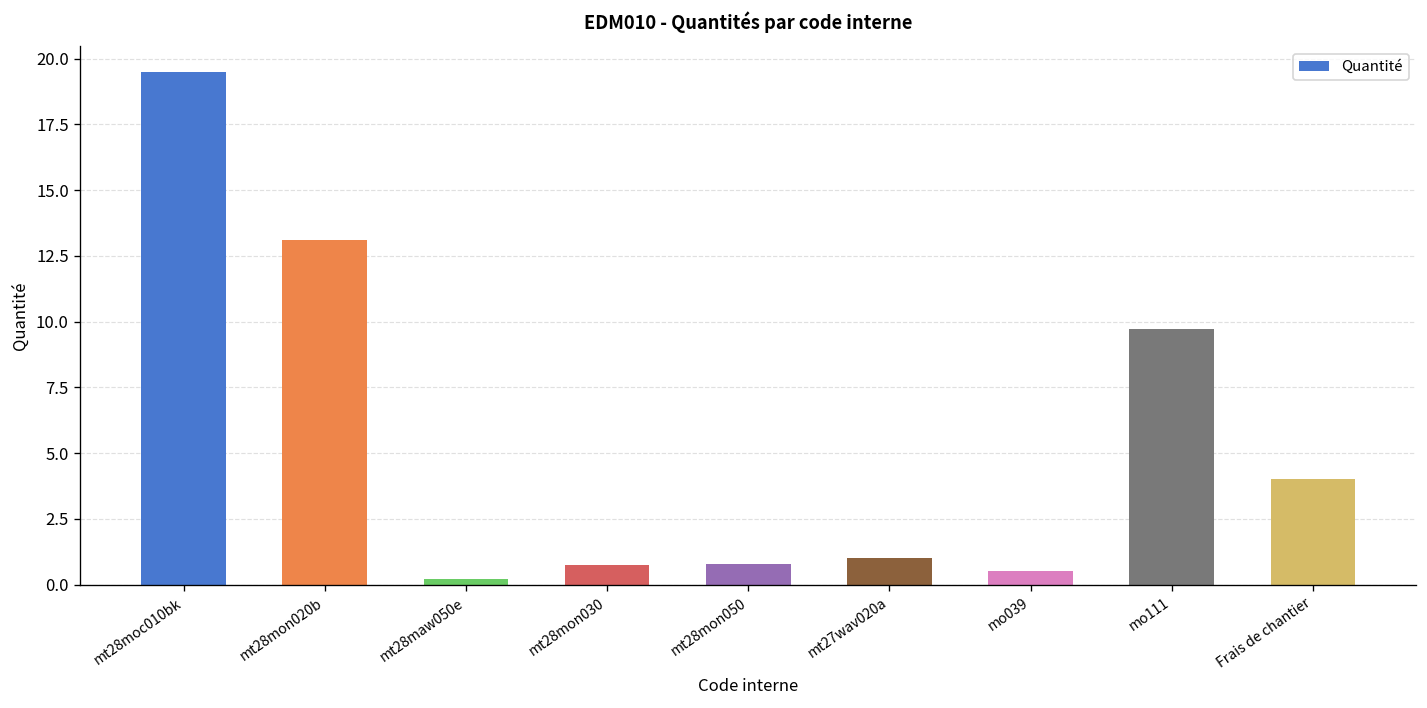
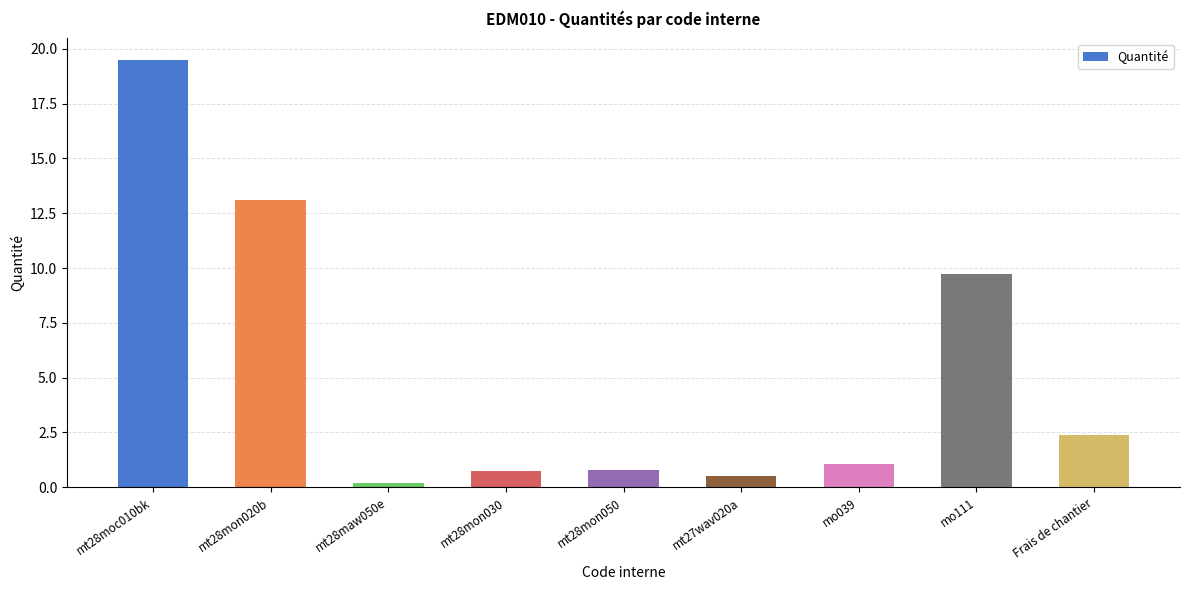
mt27wav020a: 1.0 -> 0.5
mo039: 0.5 -> 1.1
Frais de chantier: 4.0 -> 2.4
